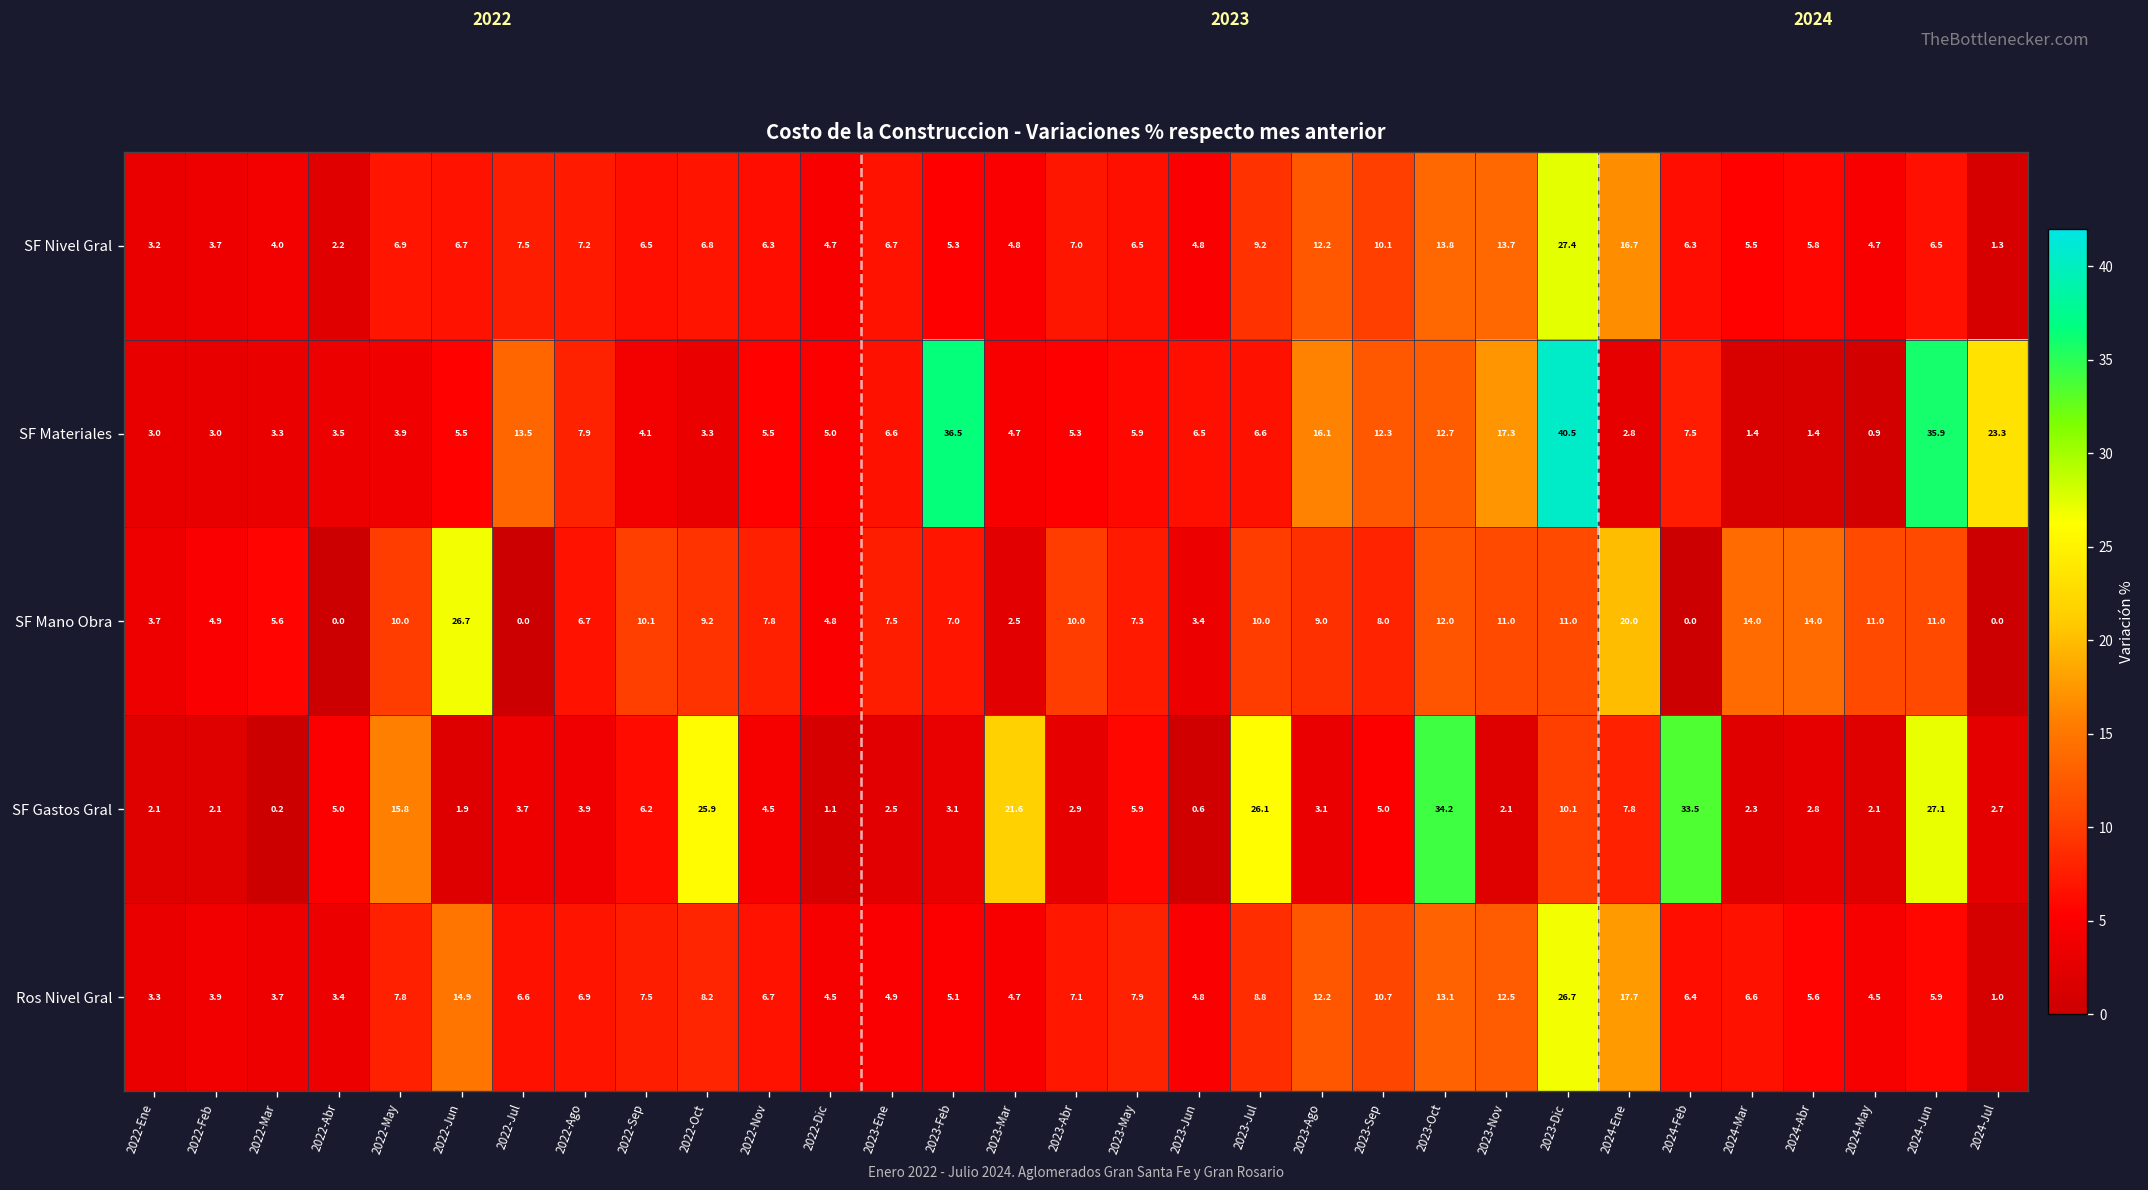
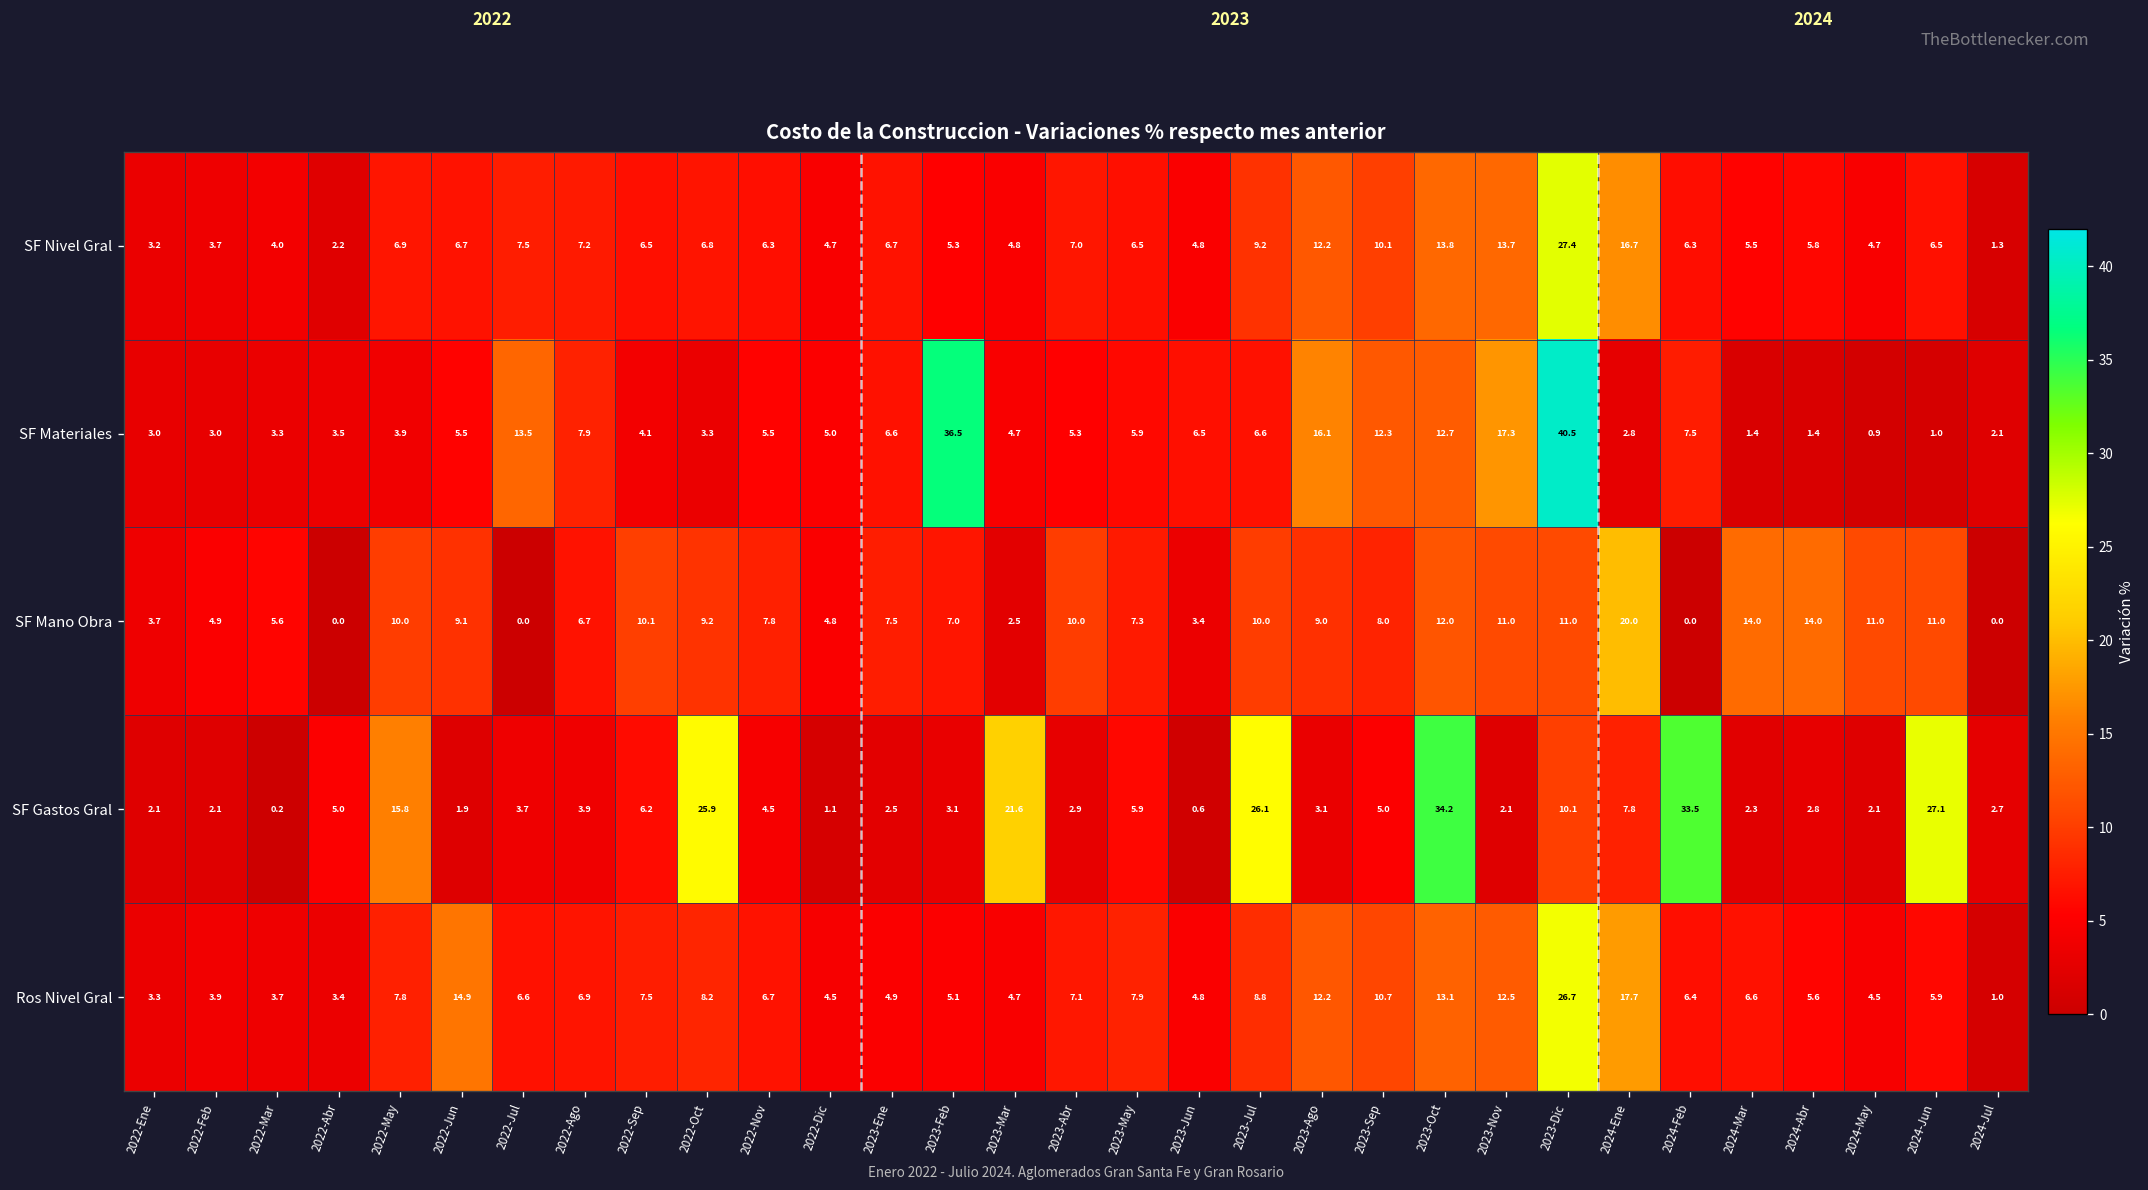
SF Materiales, 2024-Jun: 35.9 -> 1.0
SF Materiales, 2024-Jul: 23.3 -> 2.1
SF Mano Obra, 2022-Jun: 26.7 -> 9.1
